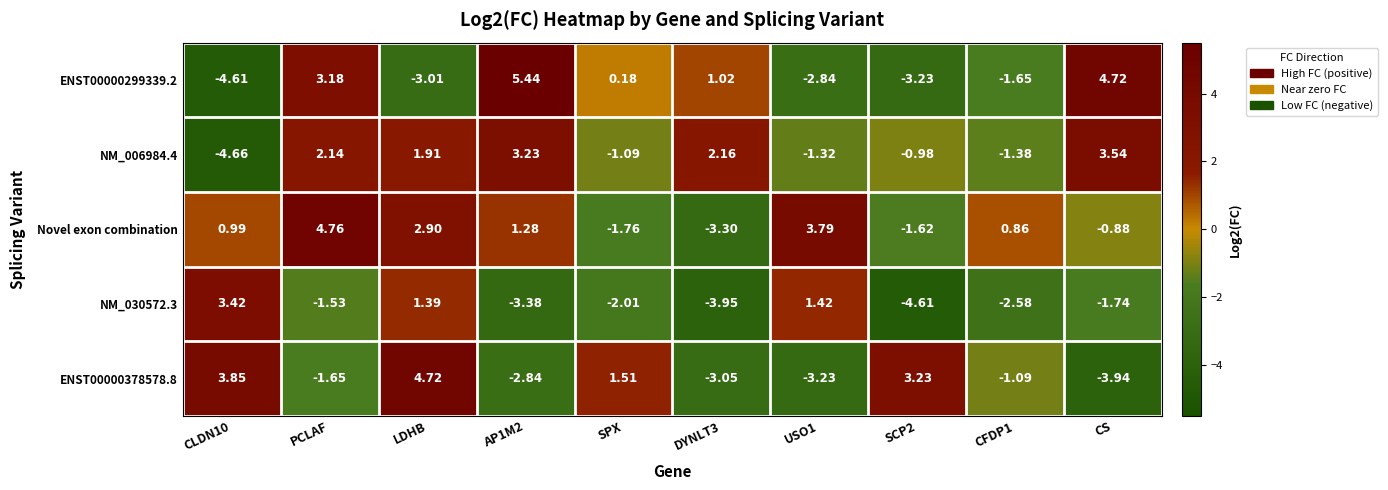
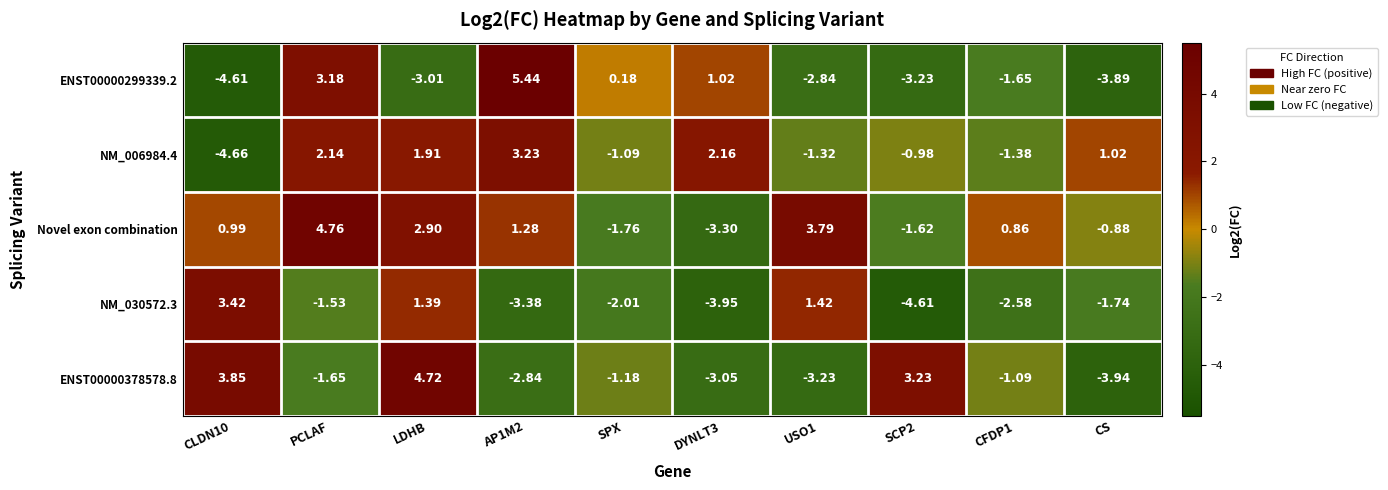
ENST00000299339.2, CS: 4.72 -> -3.89
NM_006984.4, CS: 3.54 -> 1.02
ENST00000378578.8, SPX: 1.51 -> -1.18
